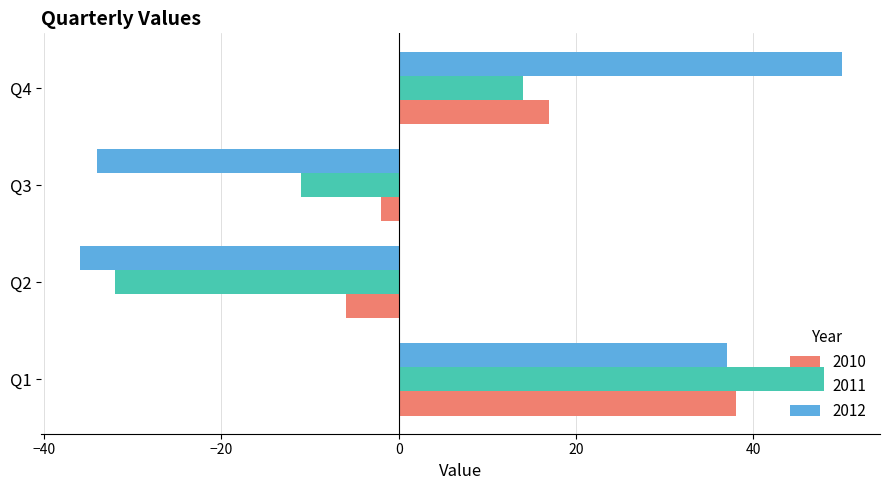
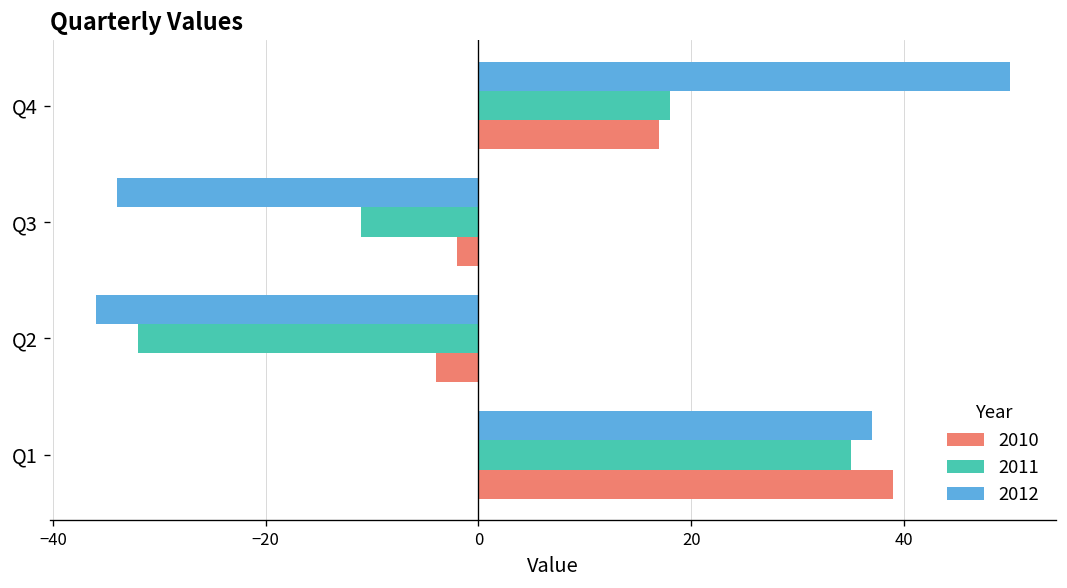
2011, Q4: 14 -> 18
2010, Q2: -6 -> -4
2011, Q1: 48 -> 35
2010, Q1: 38 -> 39
